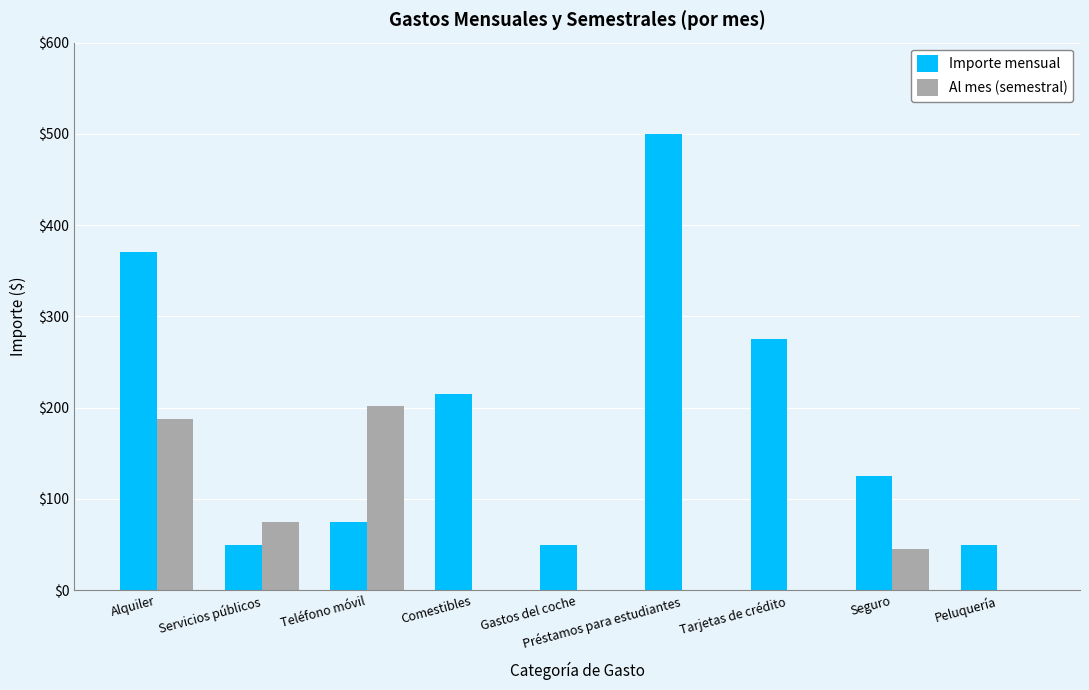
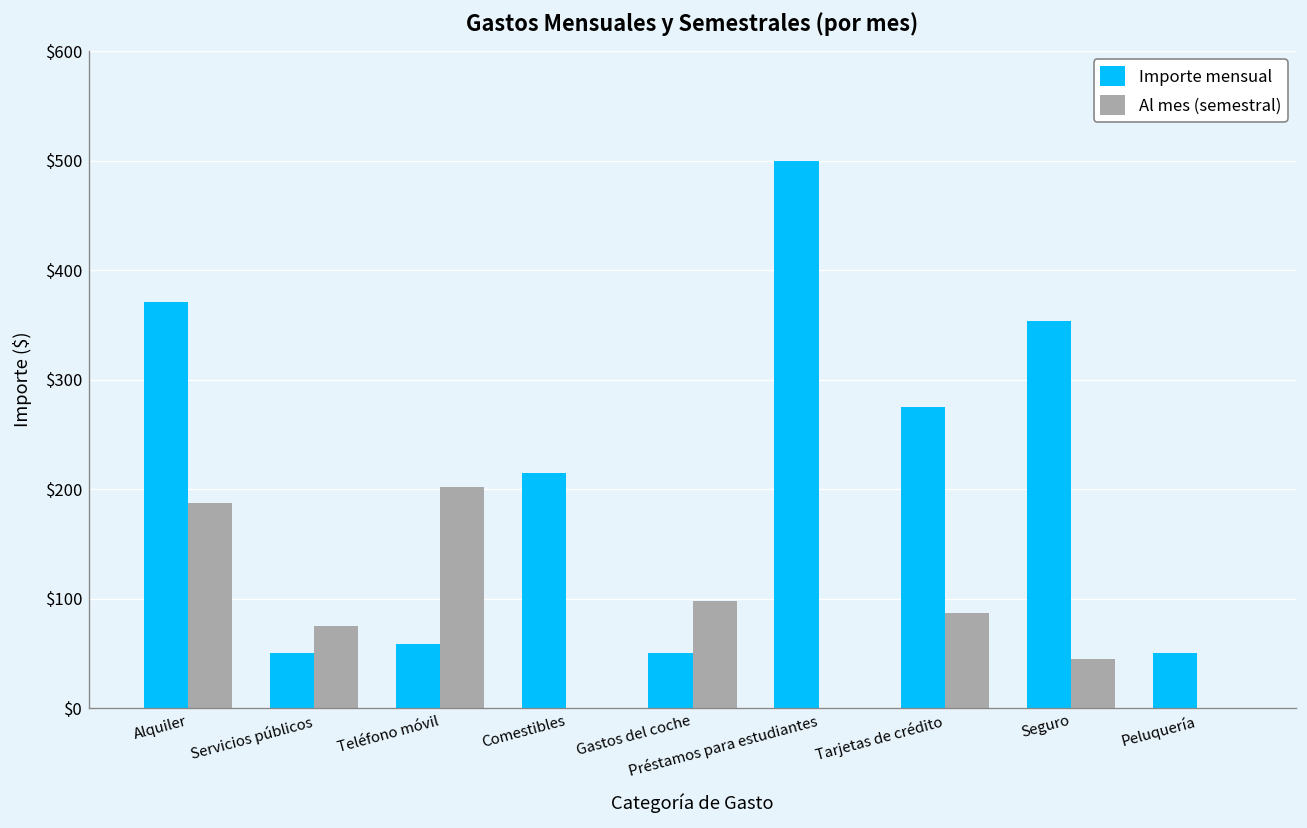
Importe mensual, Teléfono móvil: $80 -> $60
Al mes (semestral), Gastos del coche: $0 -> $100
Al mes (semestral), Tarjetas de crédito: $0 -> $90
Importe mensual, Seguro: $130 -> $350
